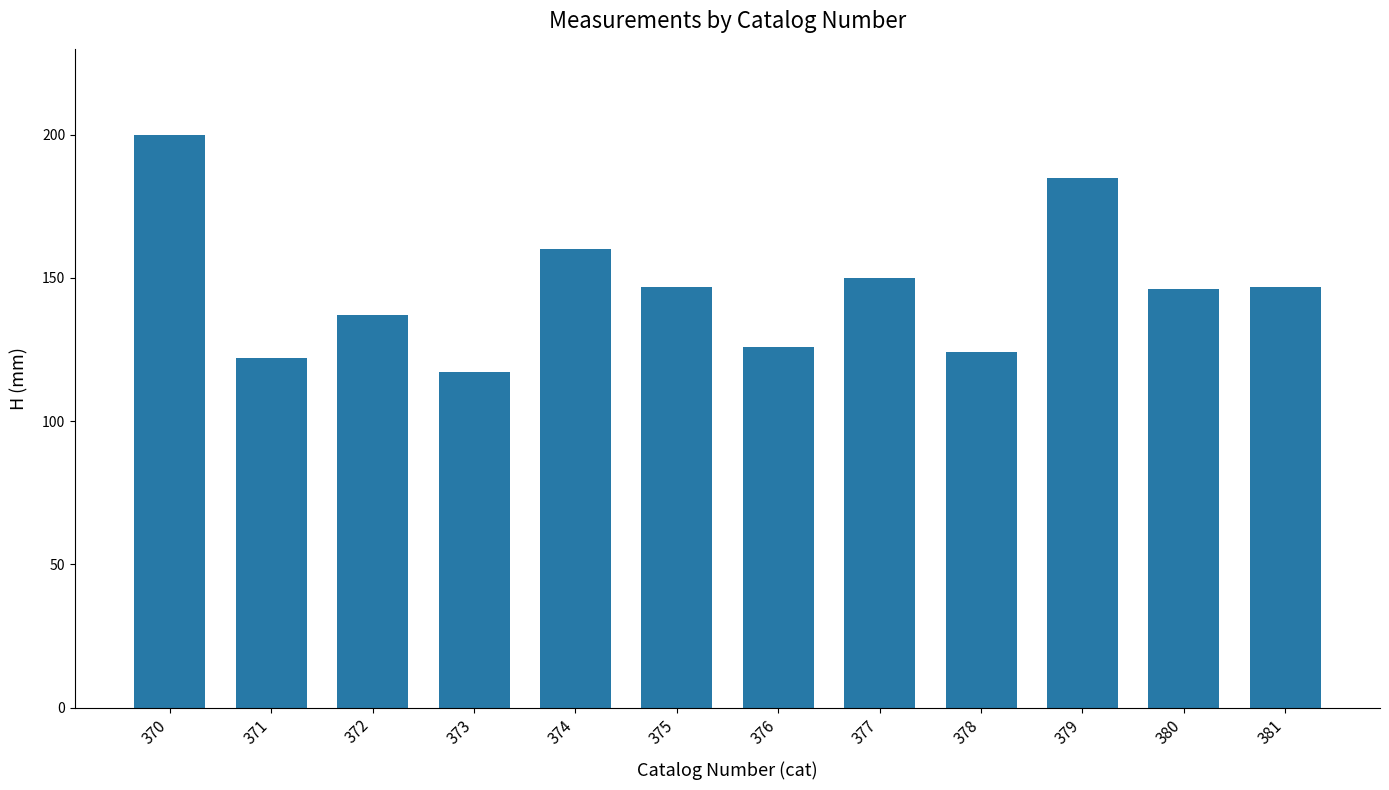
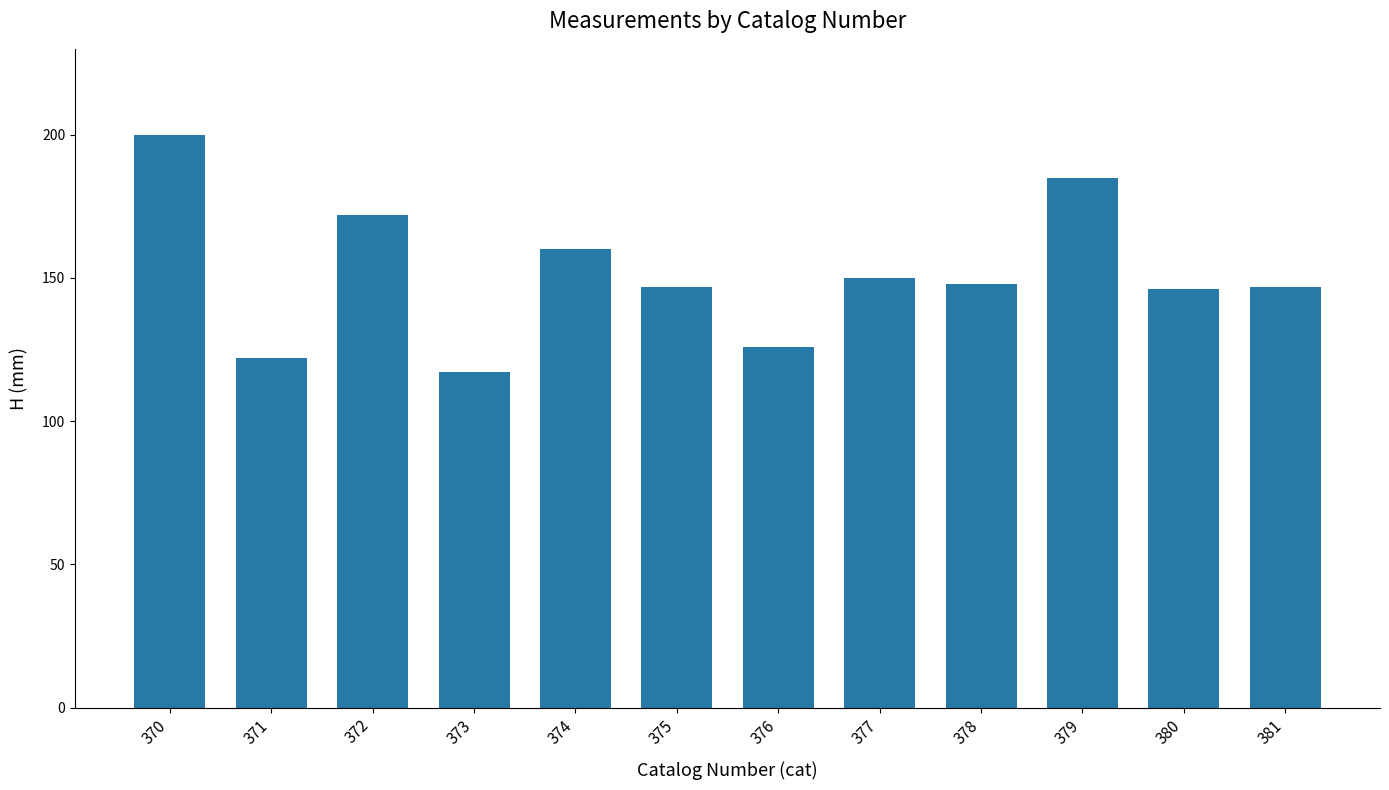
372: 137 -> 172
378: 124 -> 148
